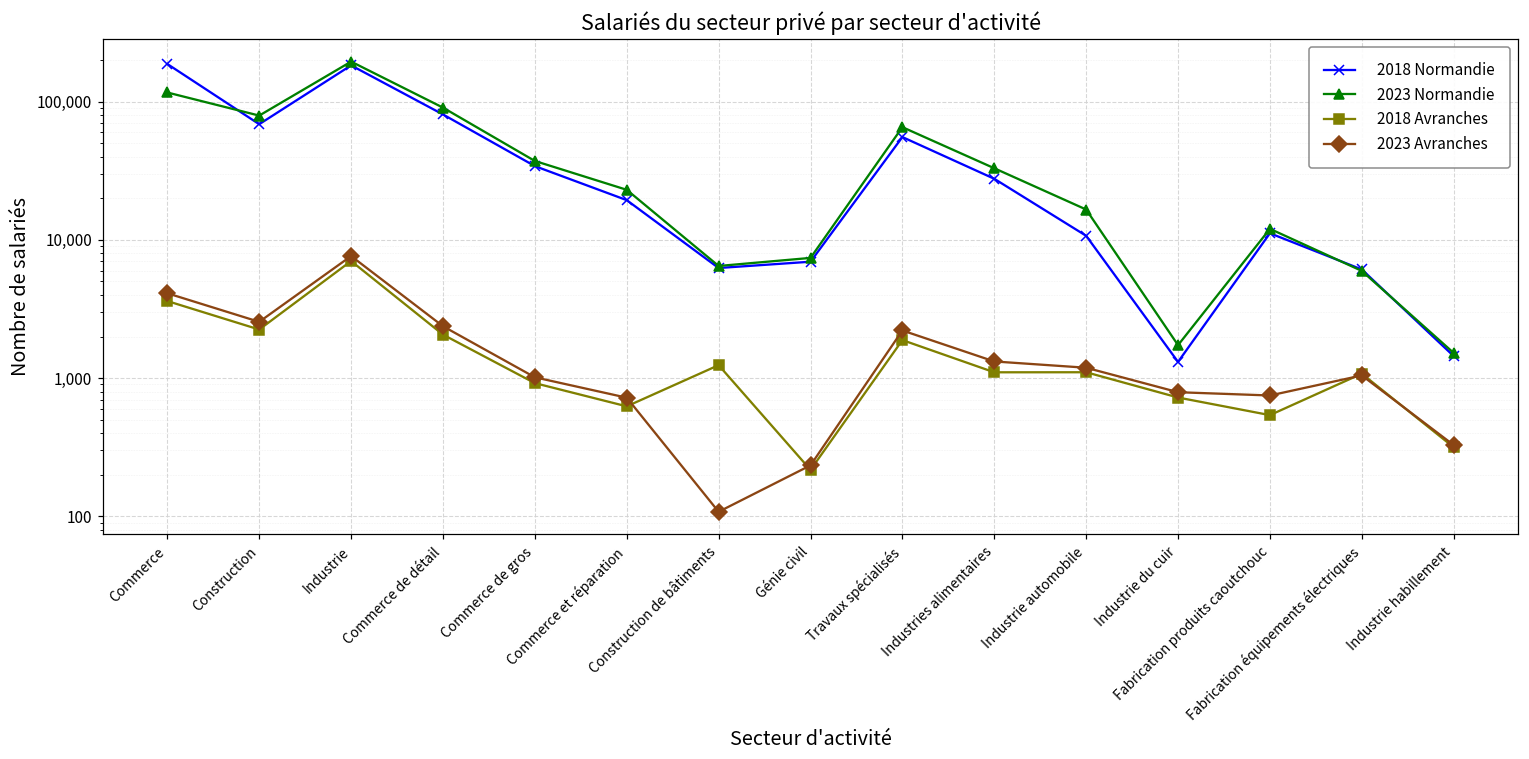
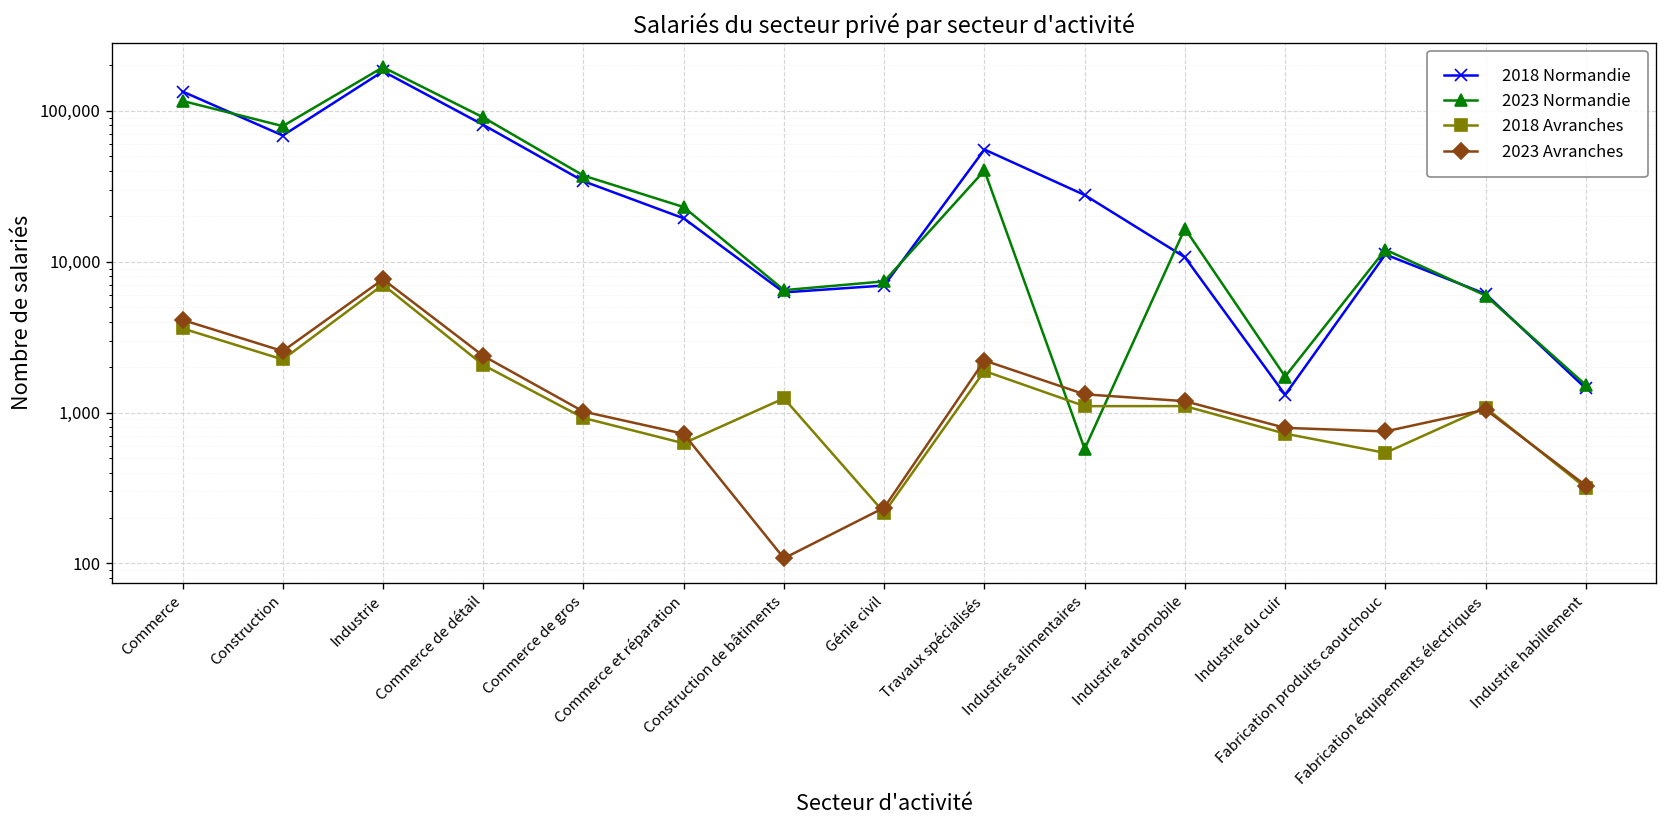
2018 Normandie, Commerce: 190,000 -> 130,000
2023 Normandie, Travaux spécialisés: 70,000 -> 40,000
2023 Normandie, Industries alimentaires: 33,000 -> 600
